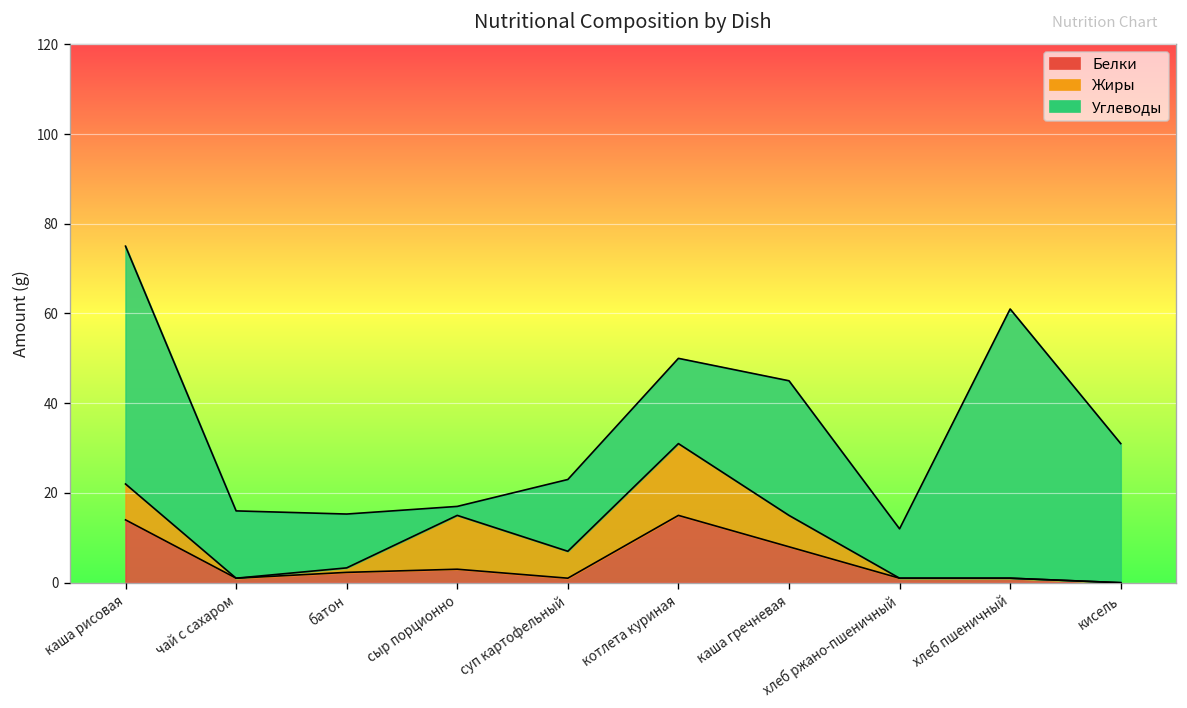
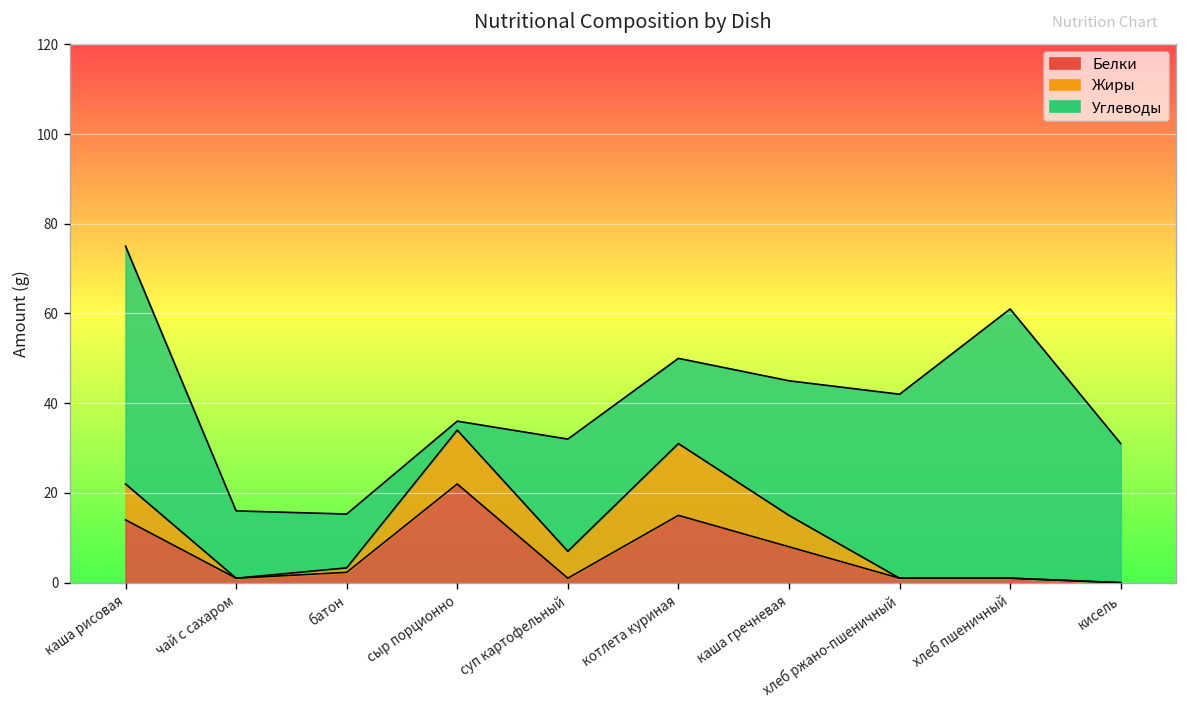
Белки, сыр порционно: 3 -> 22
Углеводы, суп картофельный: 16 -> 25
Углеводы, хлеб ржано-пшеничный: 11 -> 41
